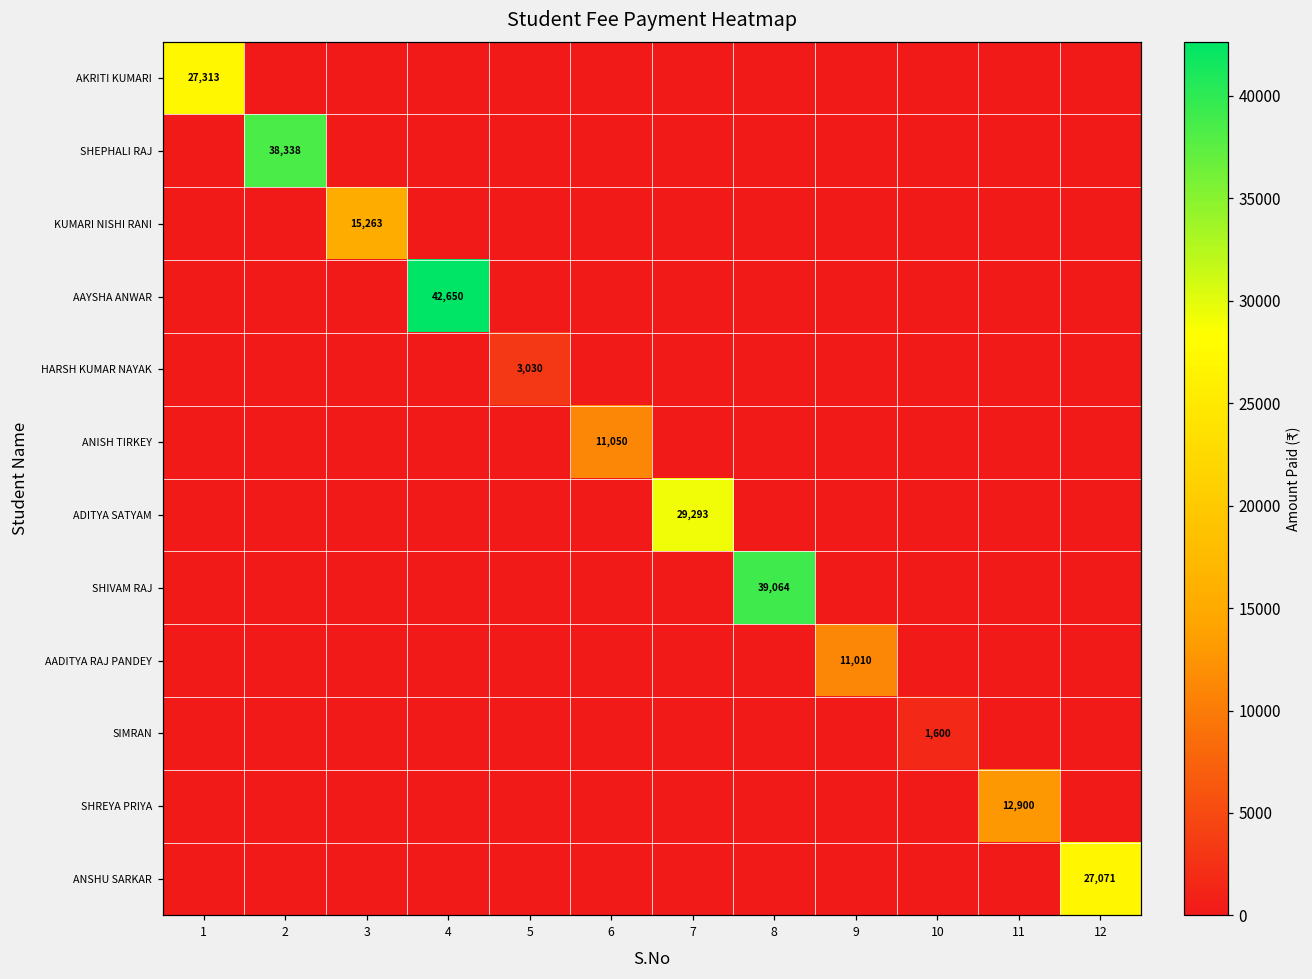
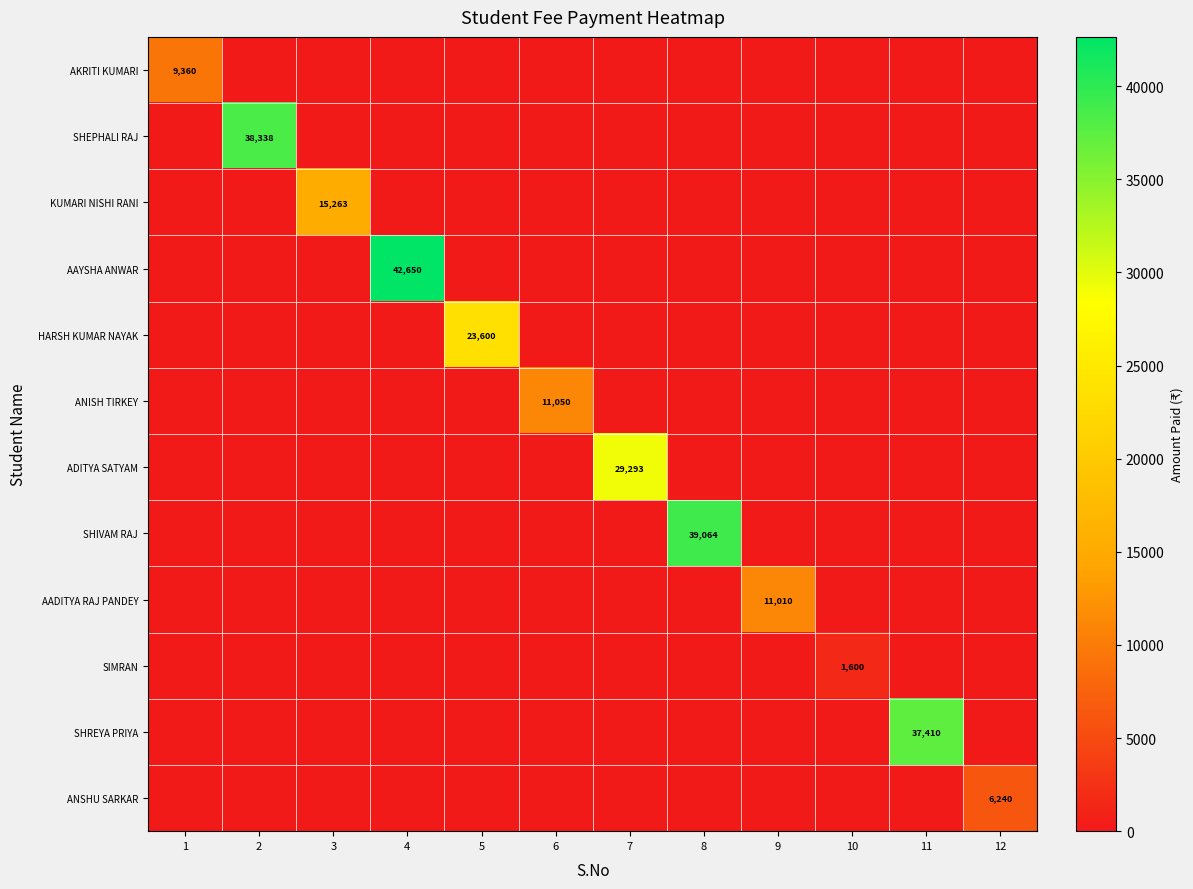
AKRITI KUMARI, 1: 27,313 -> 9,360
HARSH KUMAR NAYAK, 5: 3,030 -> 23,600
SHREYA PRIYA, 11: 12,900 -> 37,410
ANSHU SARKAR, 12: 27,071 -> 6,240
